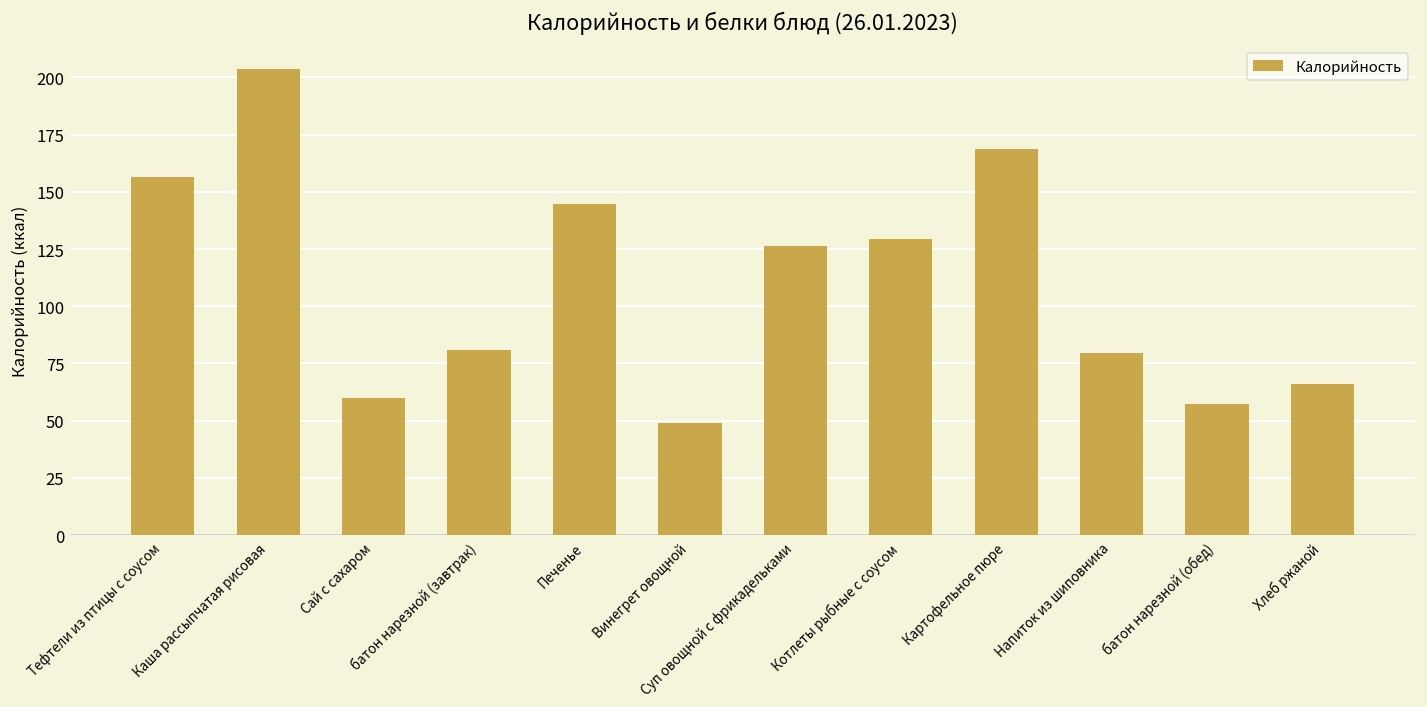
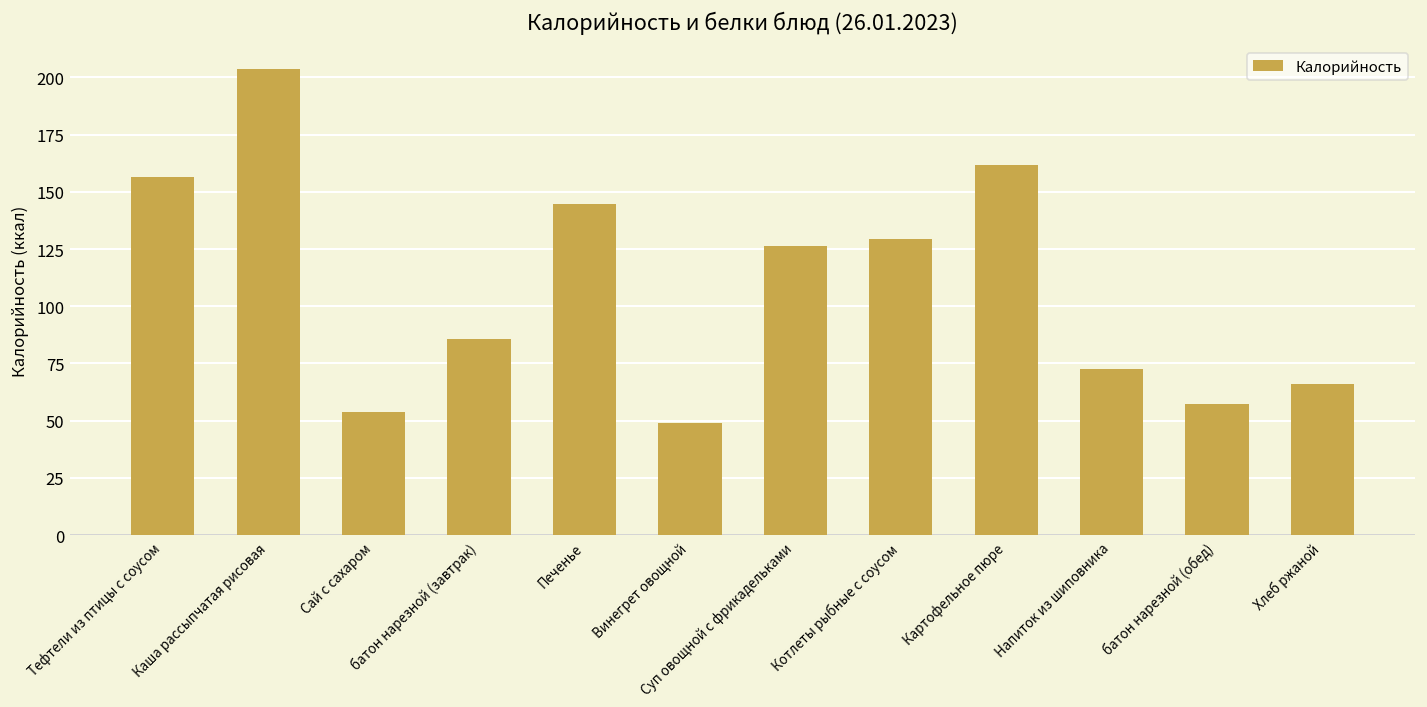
Сай с сахаром: 60 -> 54
батон нарезной (завтрак): 81 -> 86
Картофельное пюре: 169 -> 162
Напиток из шиповника: 79 -> 73
